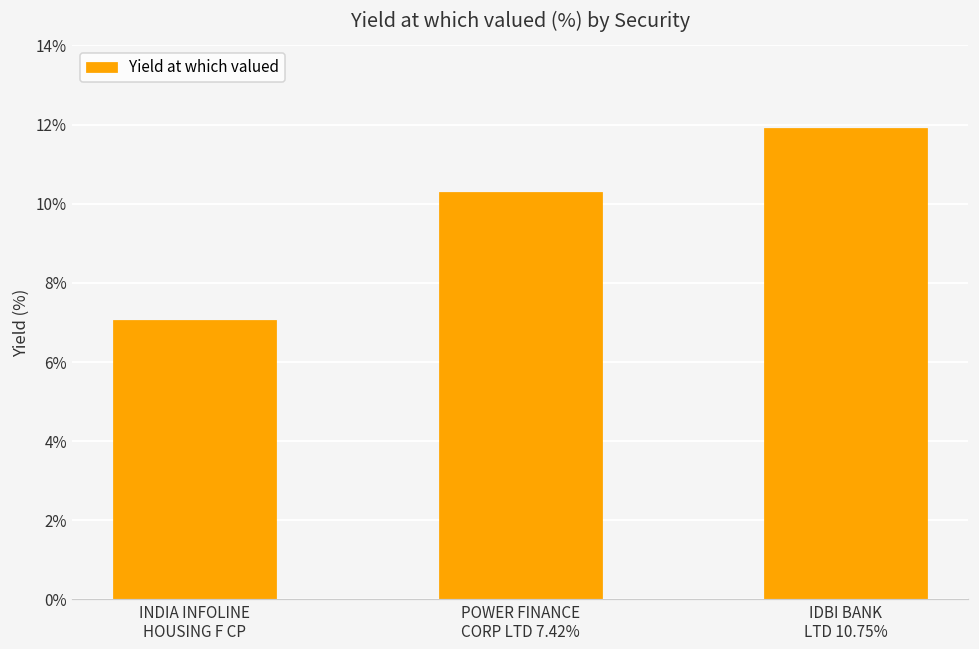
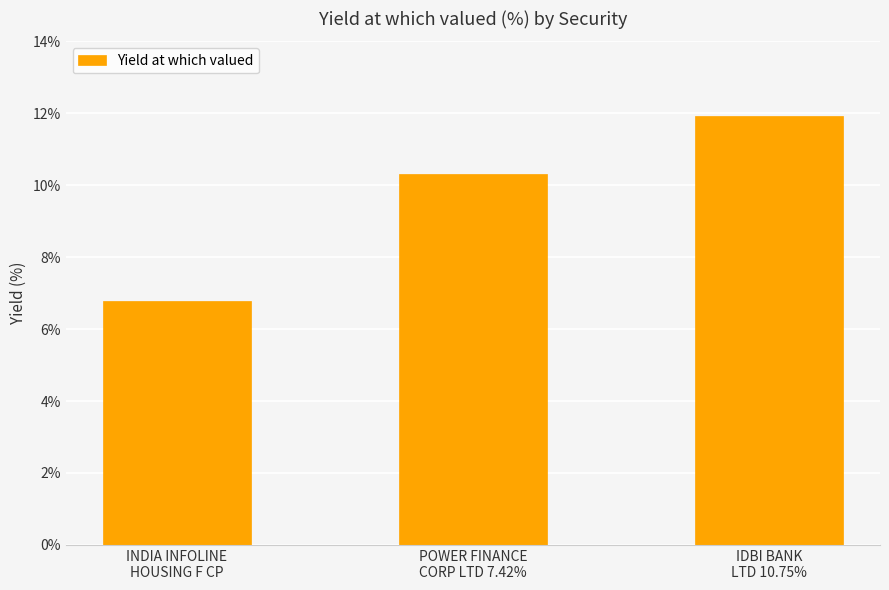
INDIA INFOLINE HOUSING F CP: 7.1% -> 6.8%
